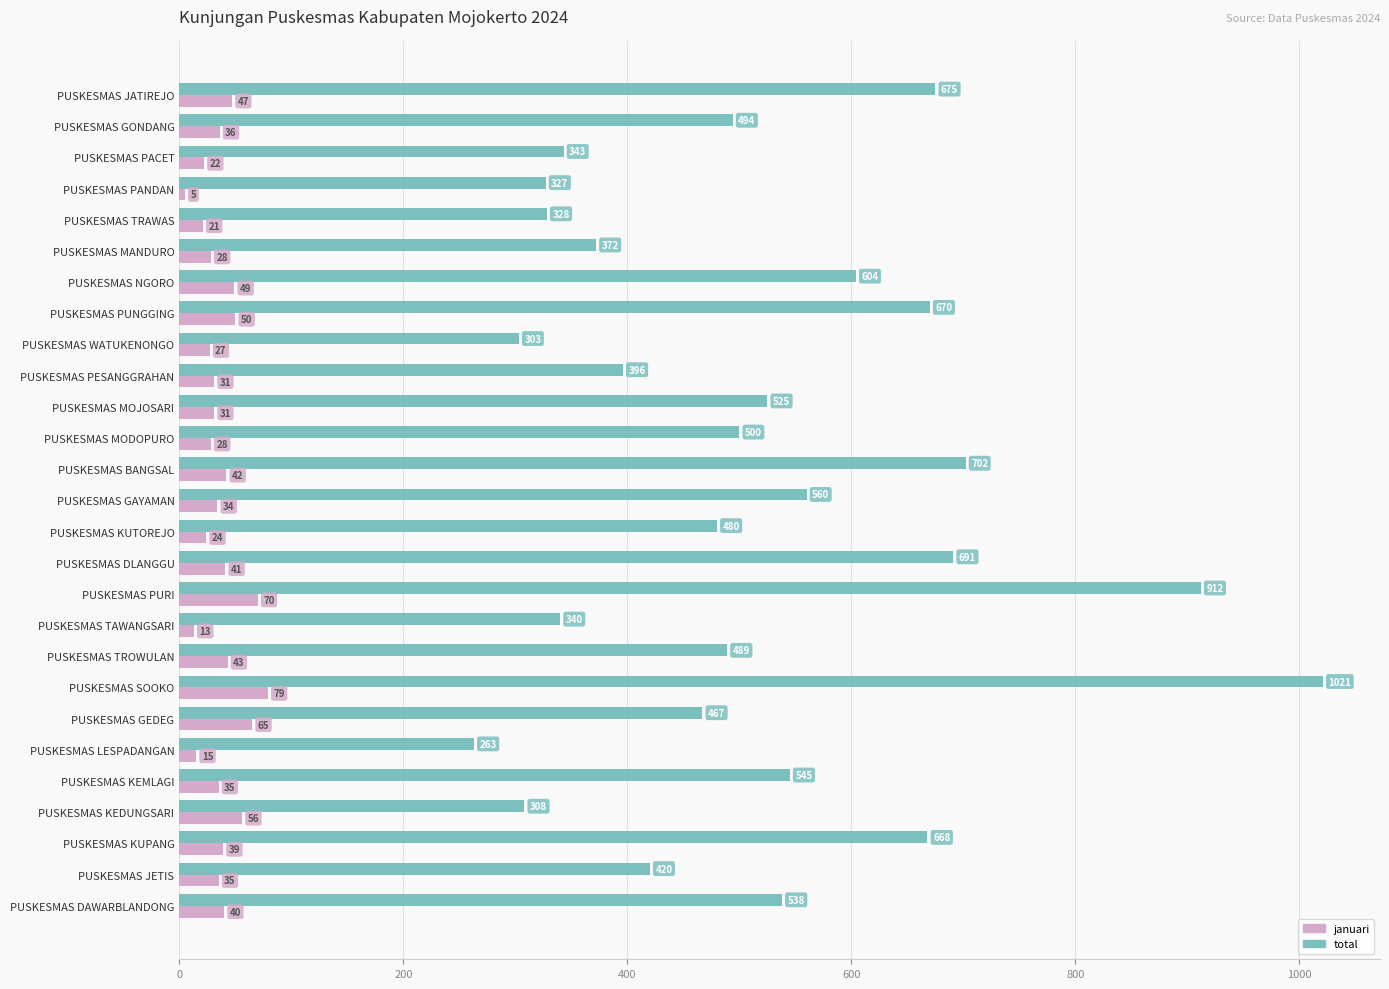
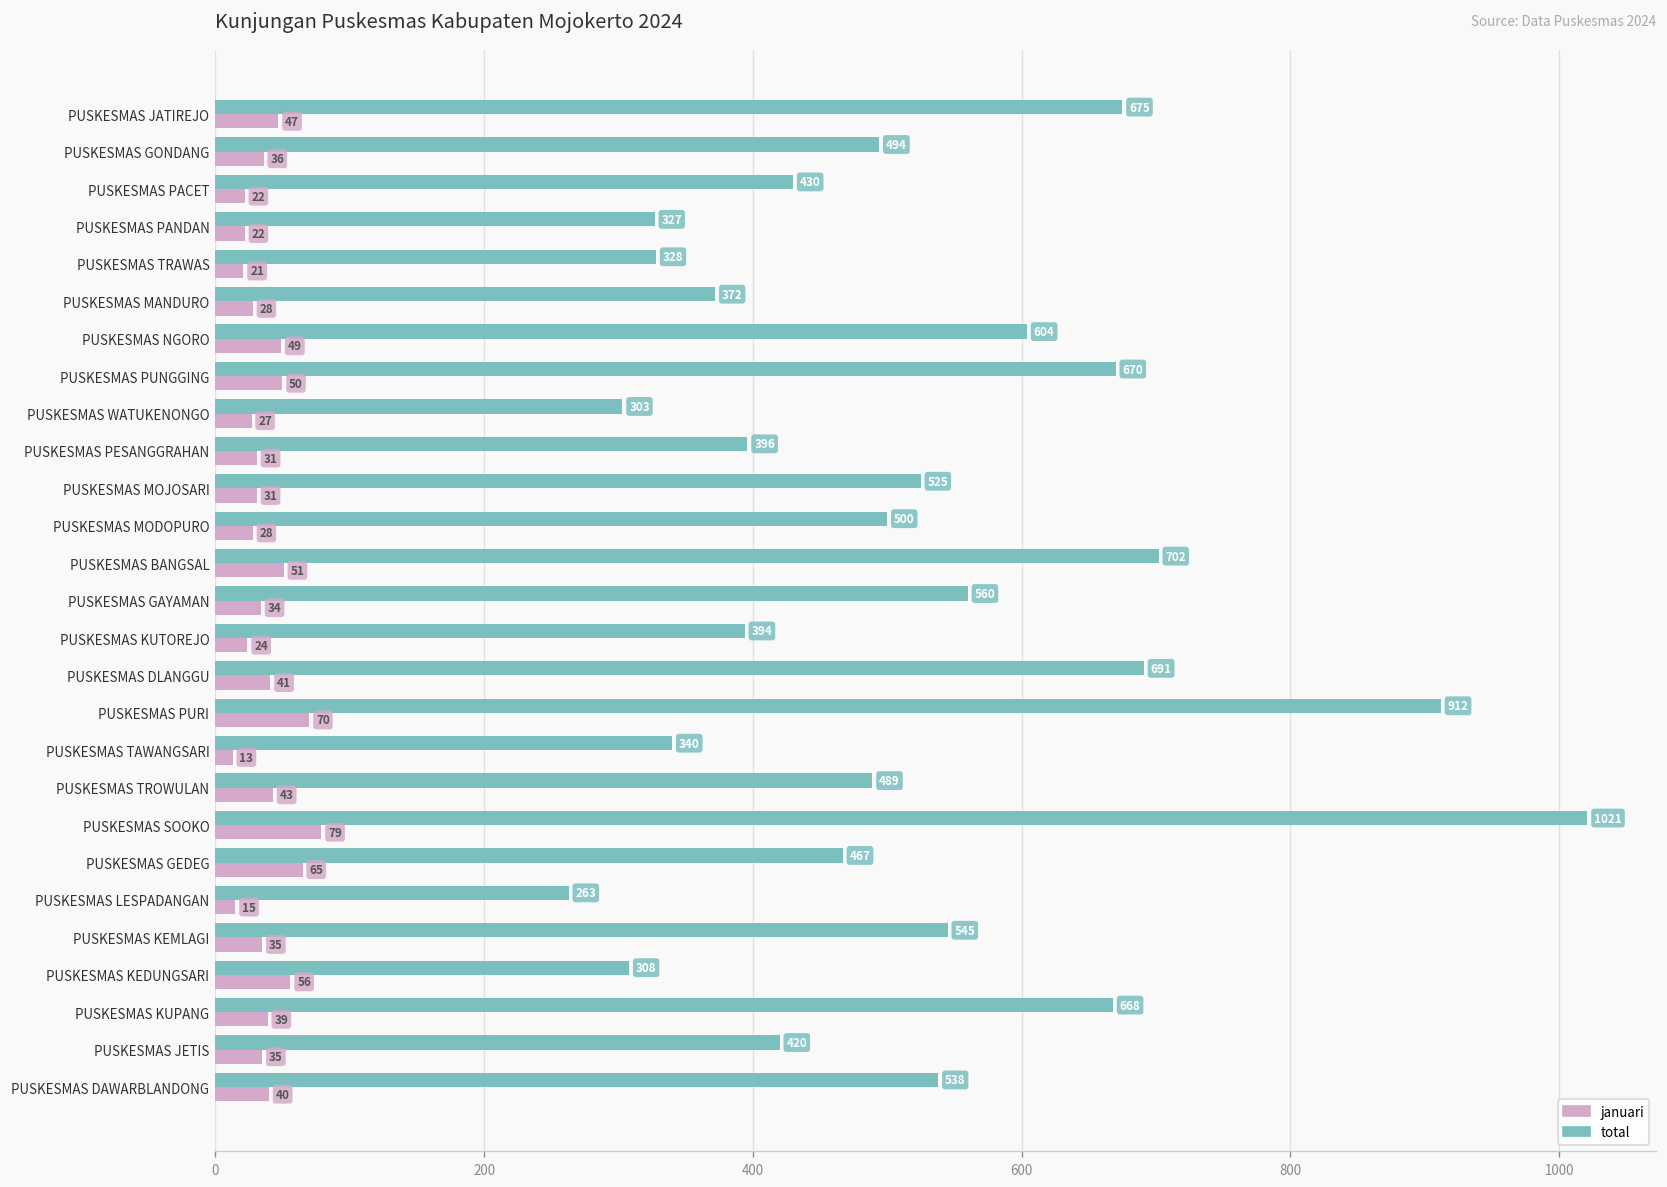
total, PUSKESMAS PACET: 343 -> 430
januari, PUSKESMAS PANDAN: 5 -> 22
januari, PUSKESMAS BANGSAL: 42 -> 51
total, PUSKESMAS KUTOREJO: 480 -> 394
